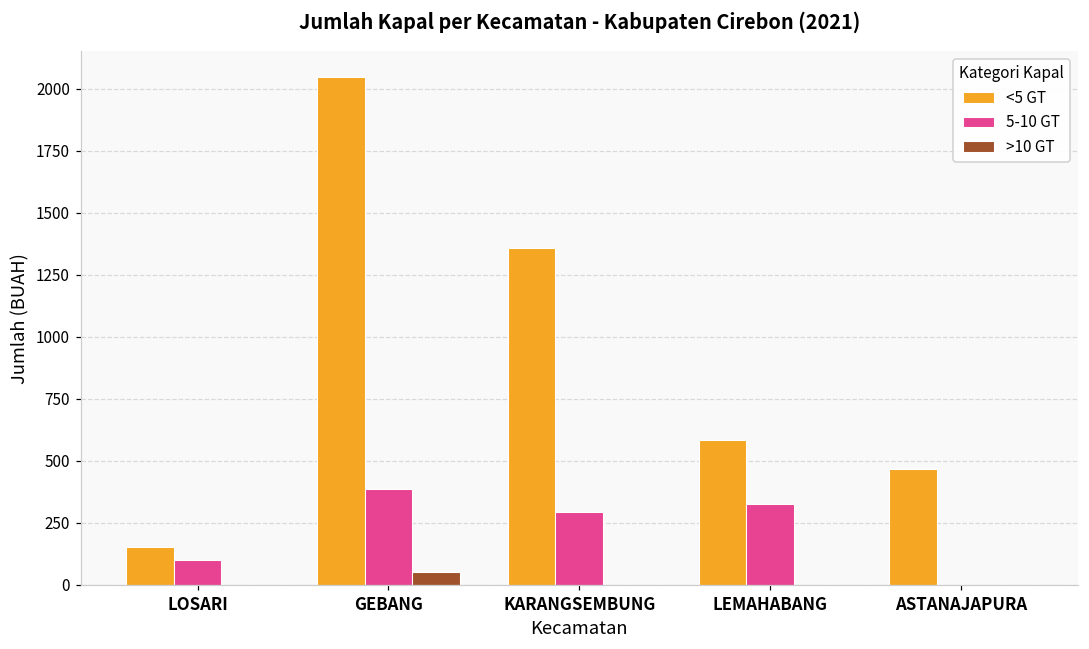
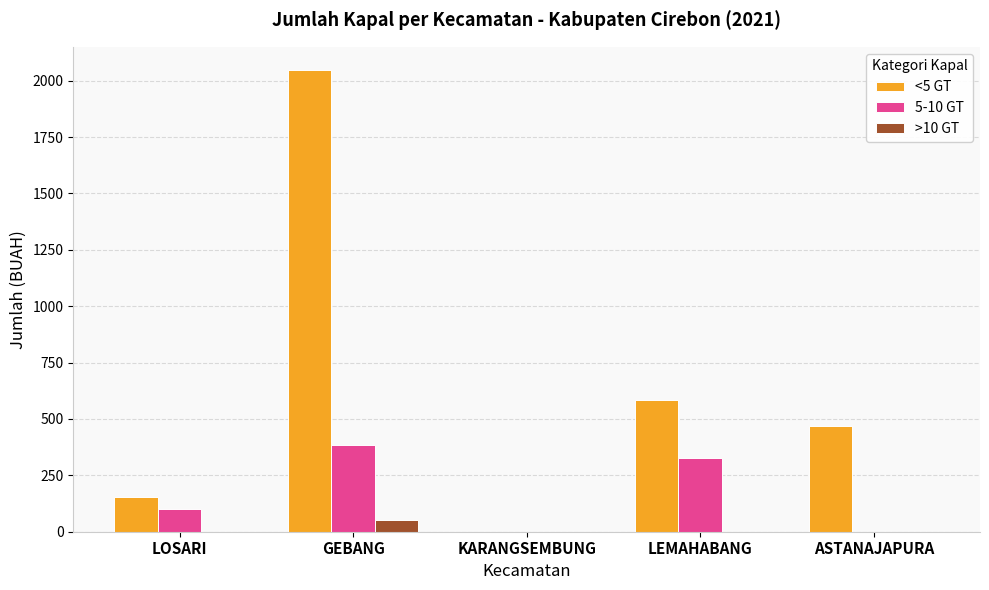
<5 GT, KARANGSEMBUNG: 1360 -> 0
5-10 GT, KARANGSEMBUNG: 290 -> 0
